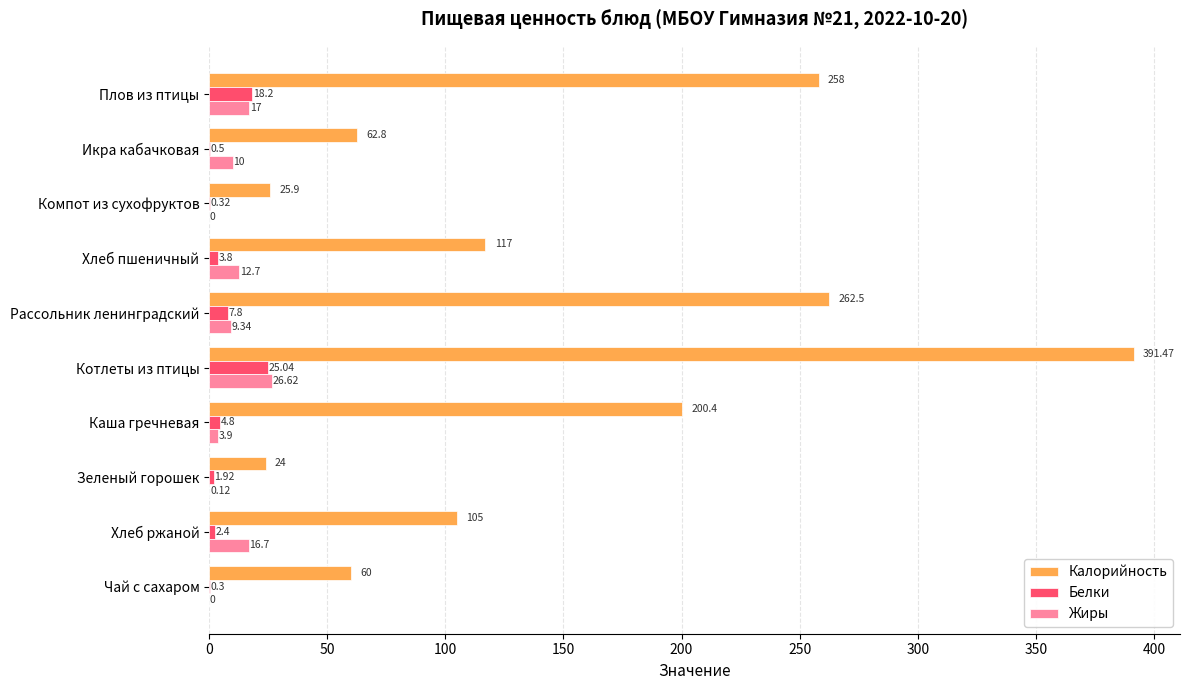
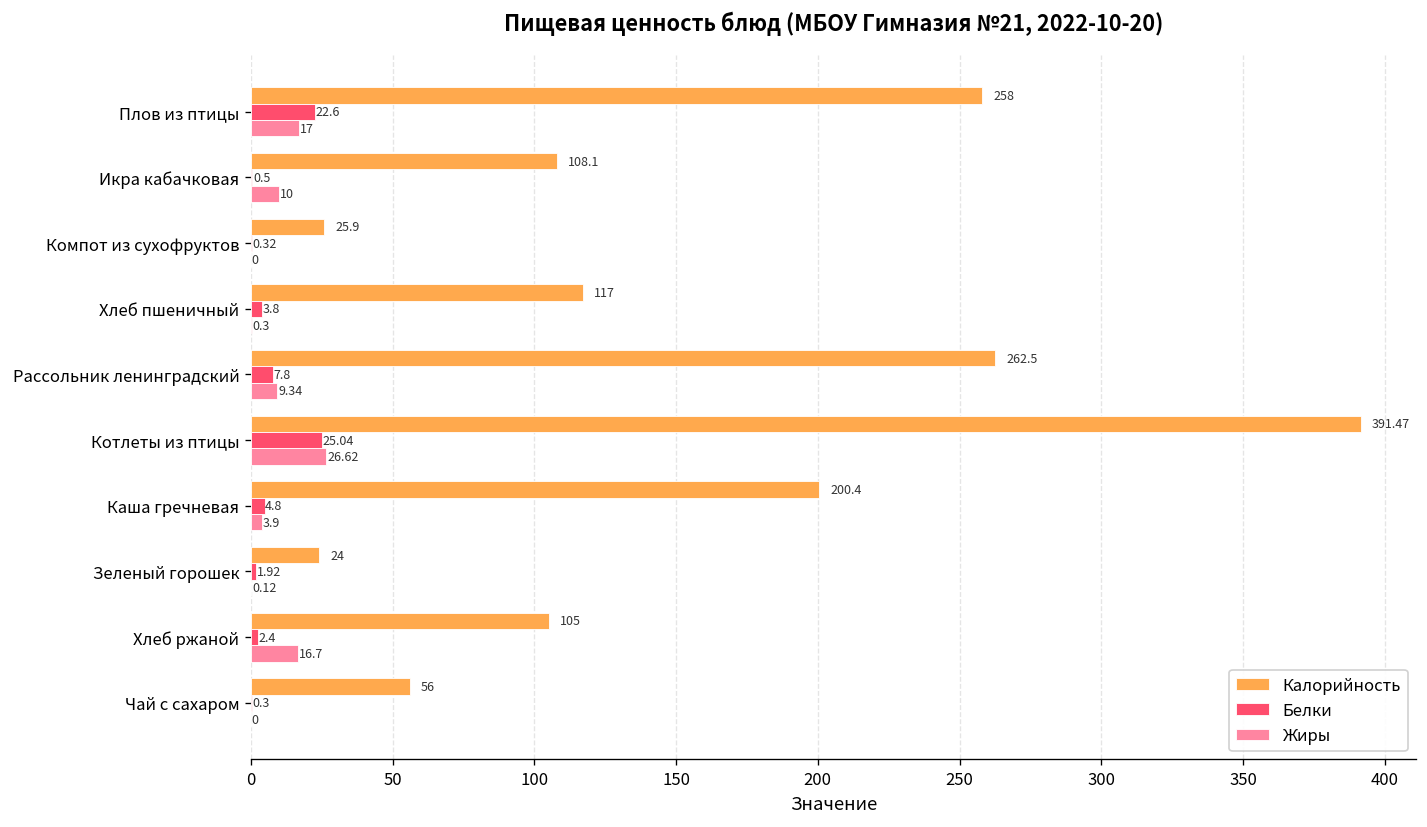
Белки, Плов из птицы: 18.2 -> 22.6
Калорийность, Икра кабачковая: 62.8 -> 108.1
Жиры, Хлеб пшеничный: 12.7 -> 0.3
Калорийность, Чай с сахаром: 60 -> 56
